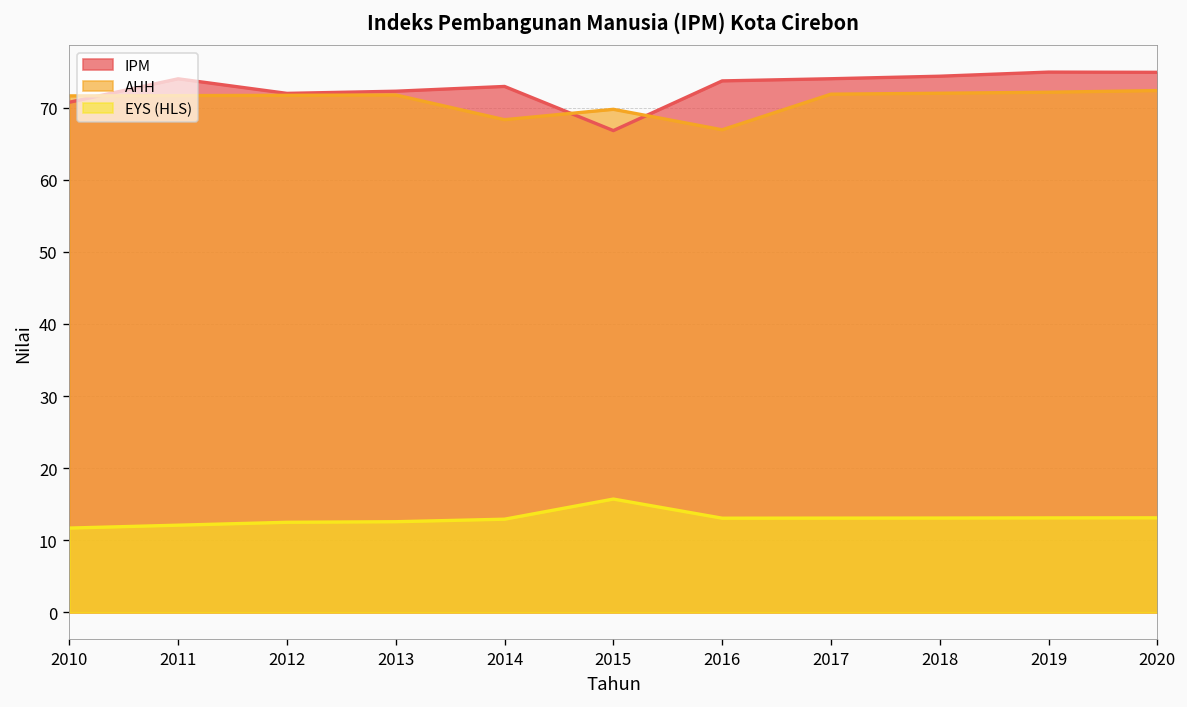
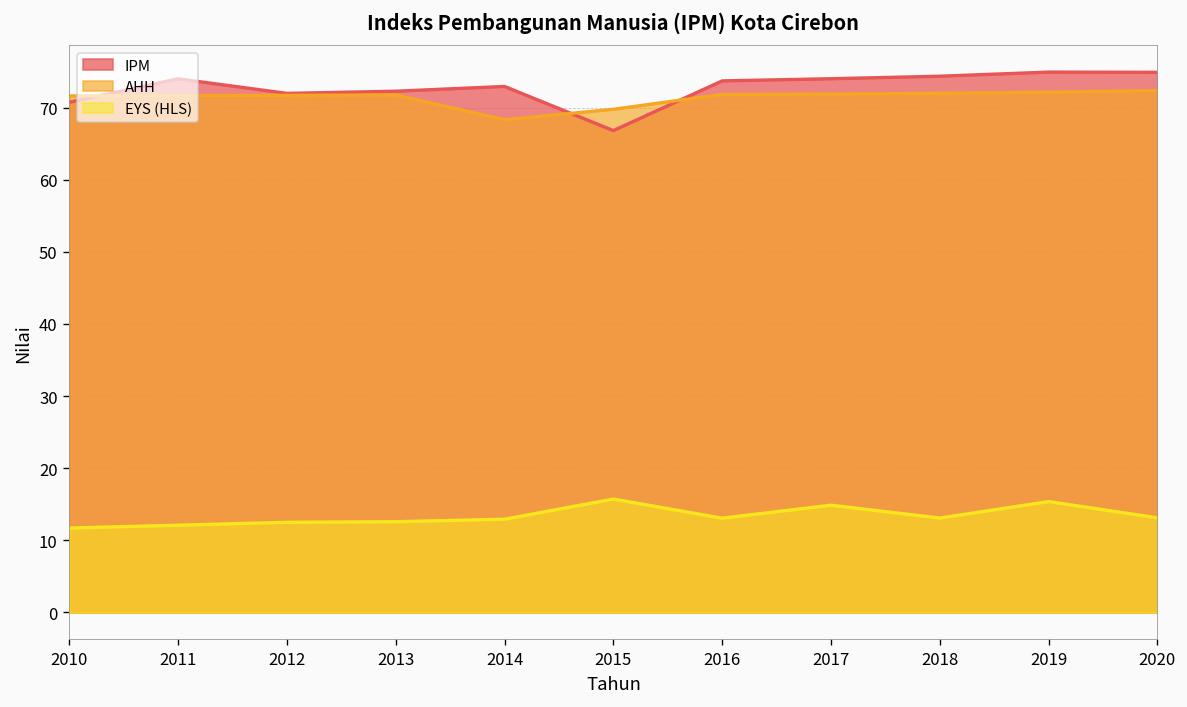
AHH, 2016: 67 -> 72
EYS (HLS), 2017: 13 -> 15
EYS (HLS), 2019: 13 -> 15
